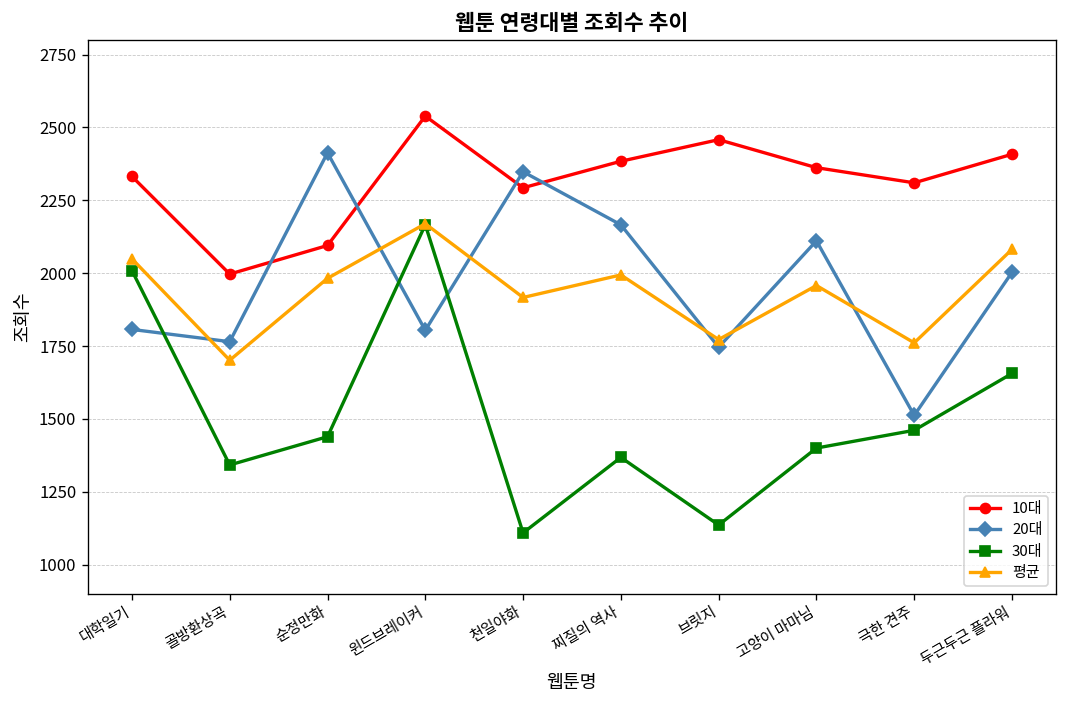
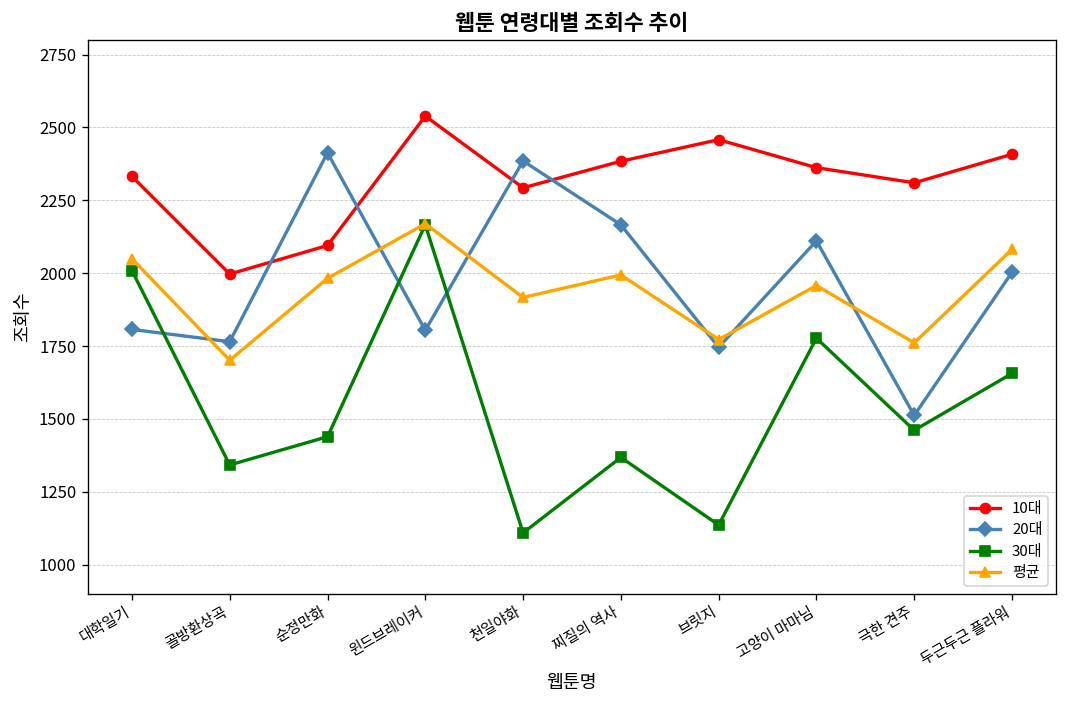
20대, 천일야화: 2350 -> 2390
30대, 고양이 마마님: 1400 -> 1780
